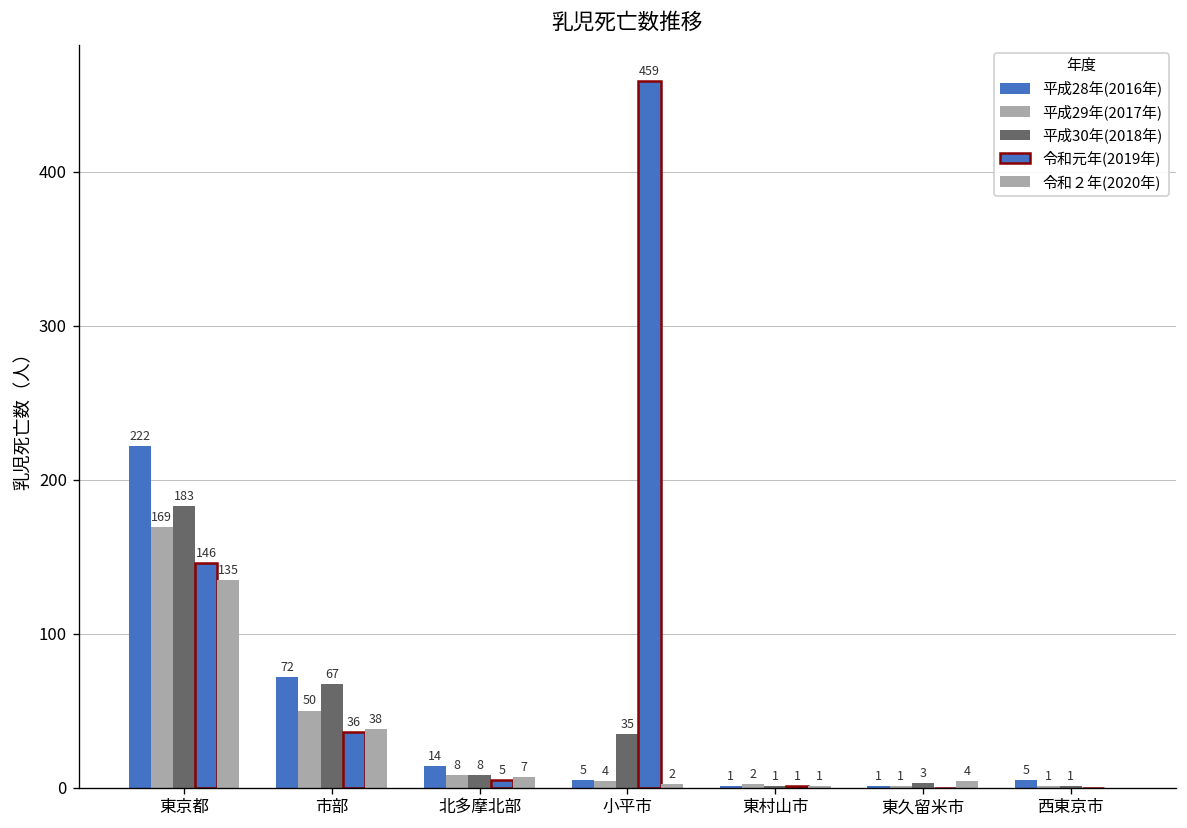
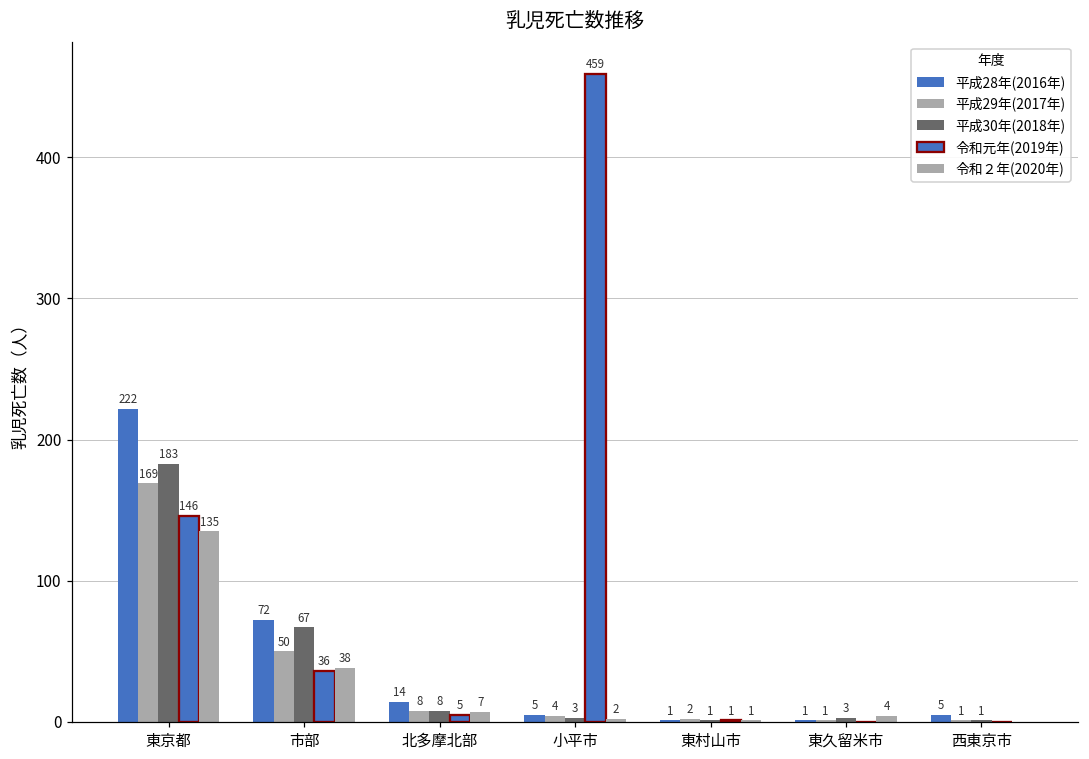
平成30年(2018年), 小平市: 35 -> 3
